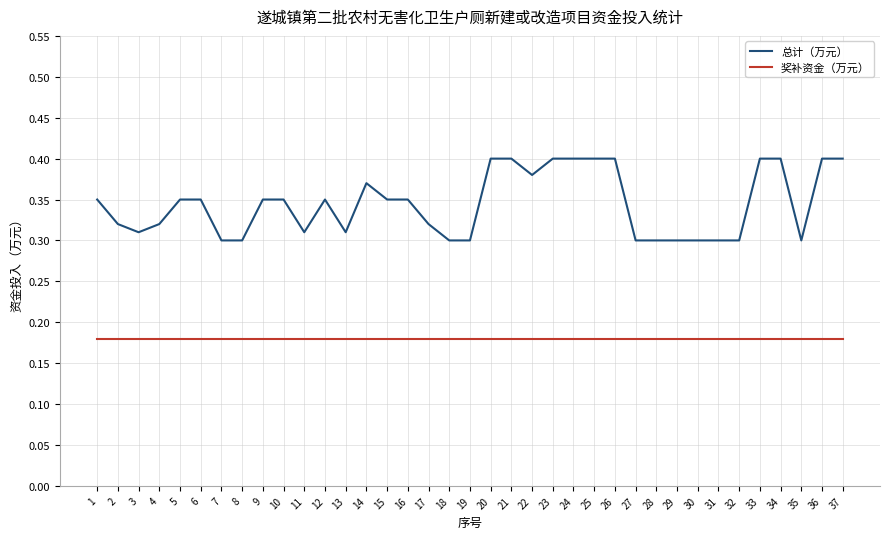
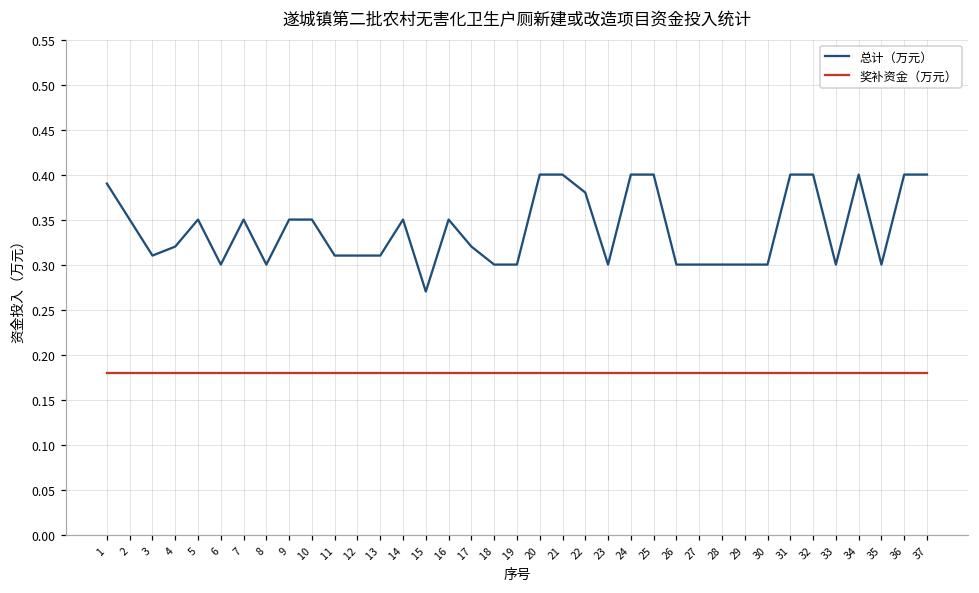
总计（万元）, 1: 0.35 -> 0.39
总计（万元）, 2: 0.32 -> 0.35
总计（万元）, 6: 0.35 -> 0.30
总计（万元）, 7: 0.30 -> 0.35
总计（万元）, 12: 0.35 -> 0.31
总计（万元）, 14: 0.37 -> 0.35
总计（万元）, 15: 0.35 -> 0.27
总计（万元）, 23: 0.4 -> 0.3
总计（万元）, 26: 0.4 -> 0.3
总计（万元）, 31: 0.3 -> 0.4
总计（万元）, 32: 0.3 -> 0.4
总计（万元）, 33: 0.4 -> 0.3
